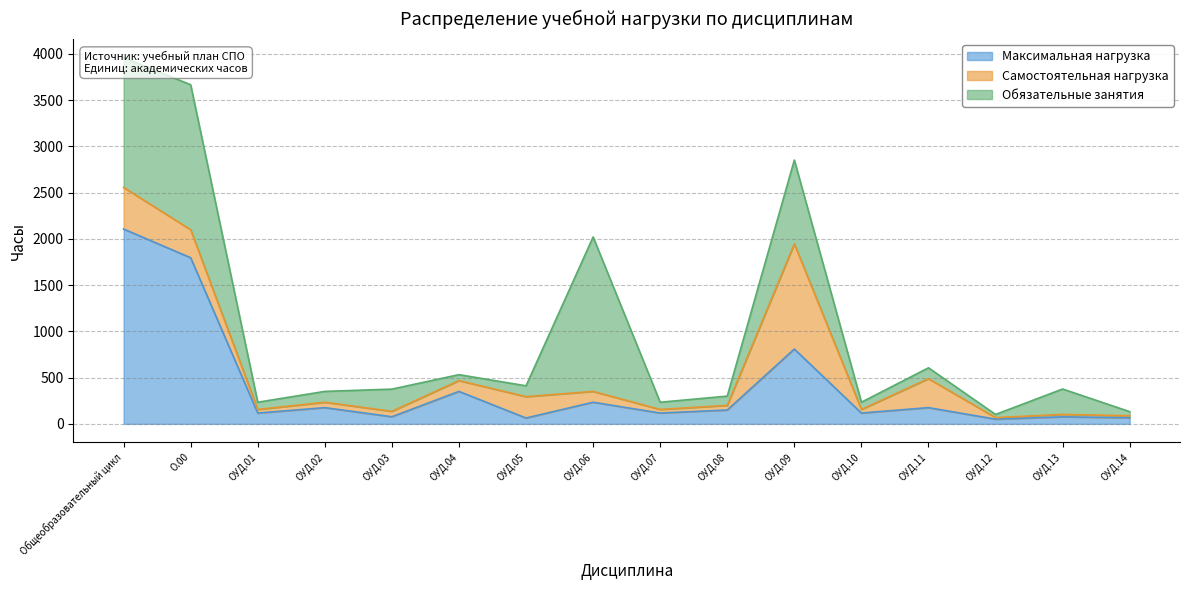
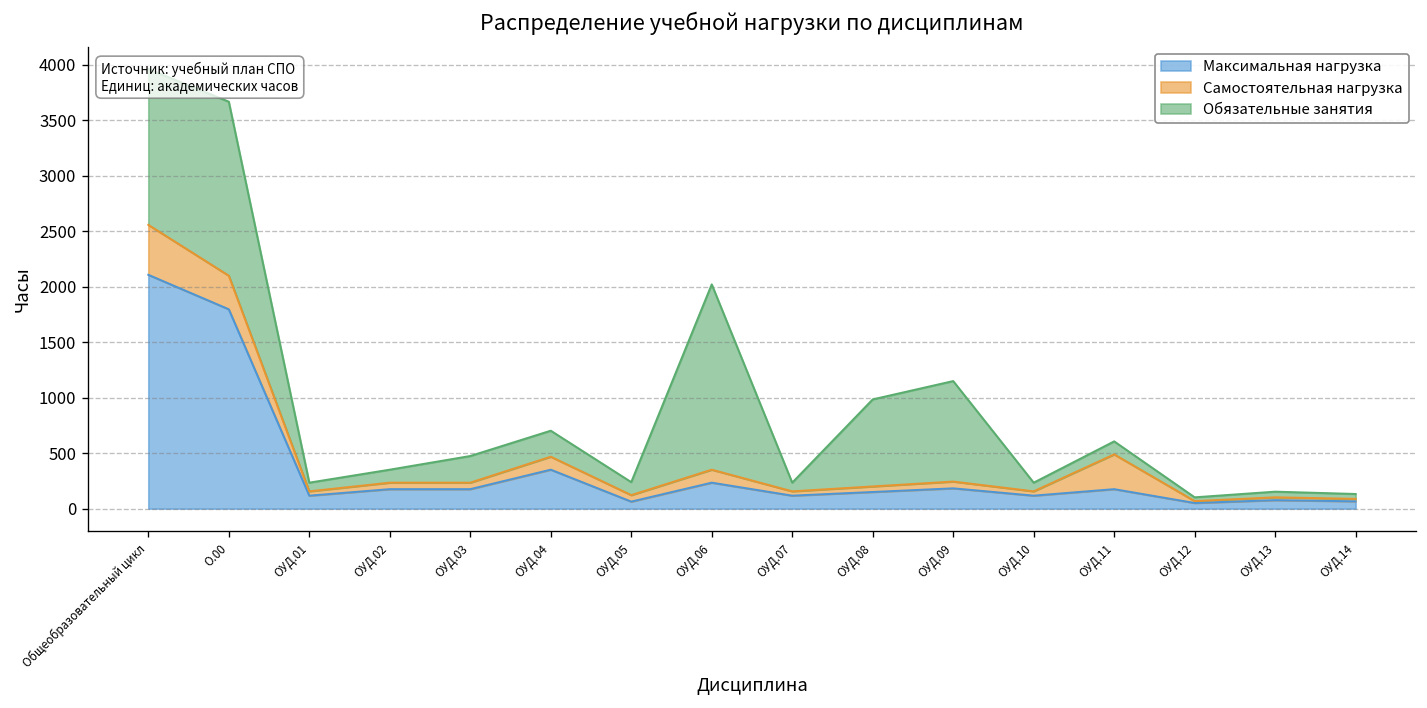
Максимальная нагрузка, ОУД.03: 100 -> 200
Обязательные занятия, ОУД.04: 100 -> 200
Самостоятельная нагрузка, ОУД.05: 200 -> 100
Обязательные занятия, ОУД.08: 100 -> 800
Максимальная нагрузка, ОУД.09: 800 -> 200
Самостоятельная нагрузка, ОУД.09: 1100 -> 100
Обязательные занятия, ОУД.13: 300 -> 100
